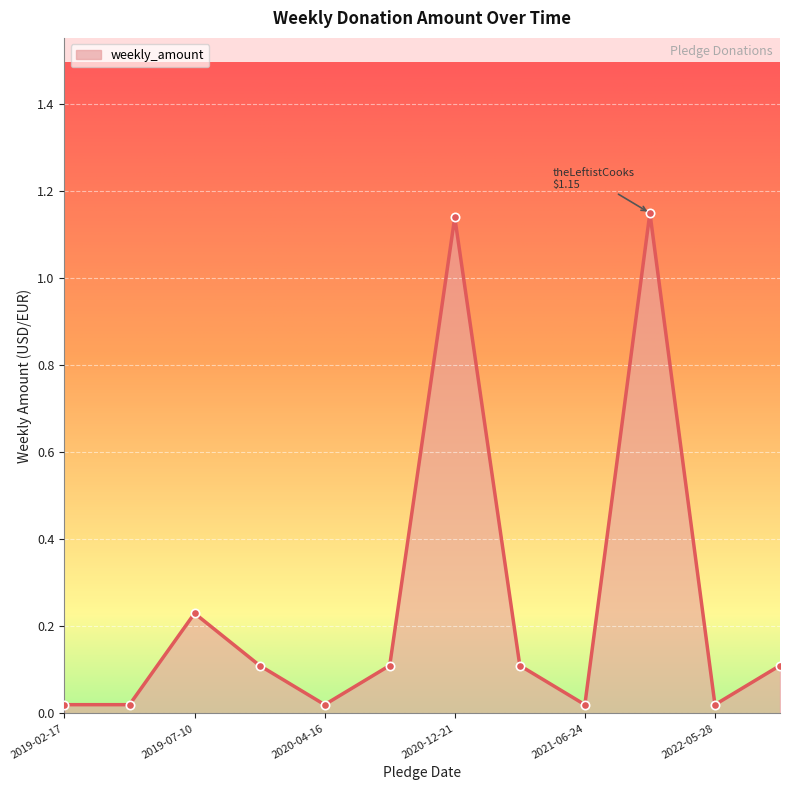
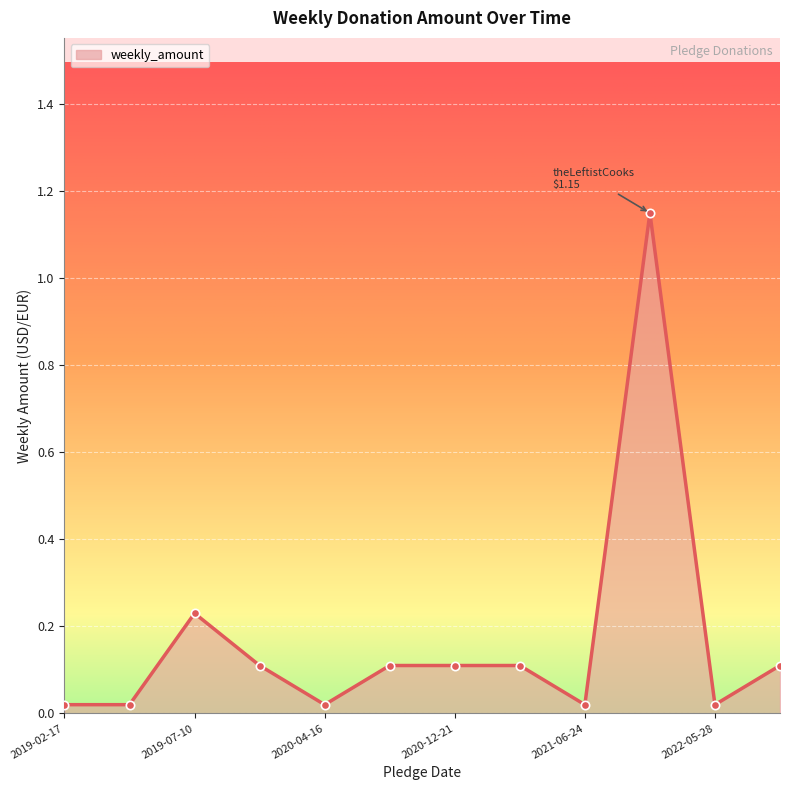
2020-12-21: 1.14 -> 0.11
